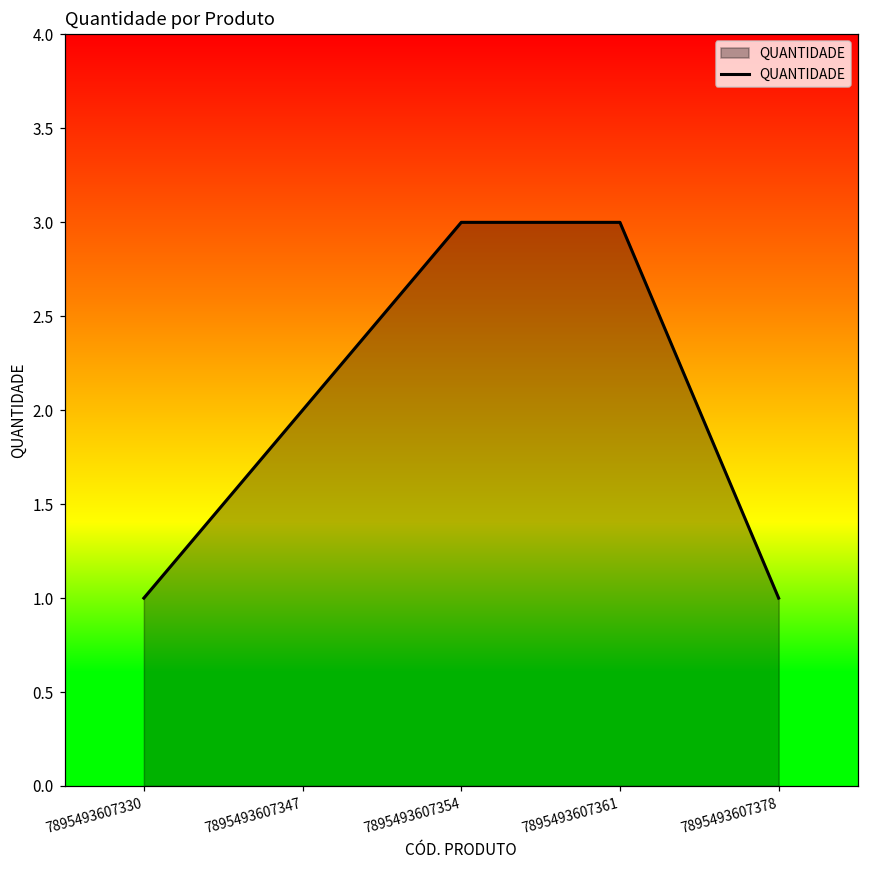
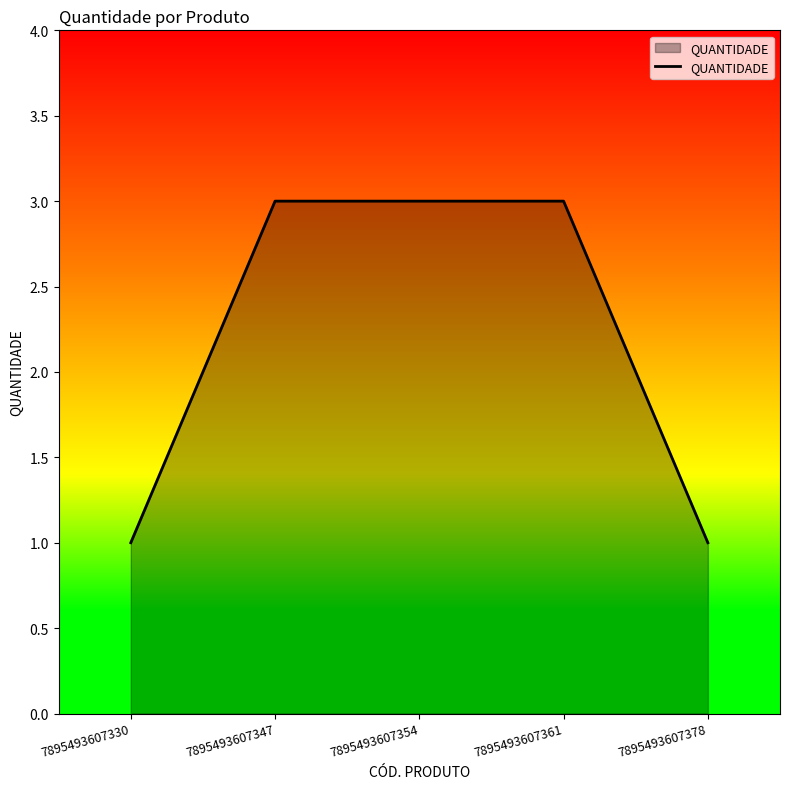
7895493607347: 2 -> 3
